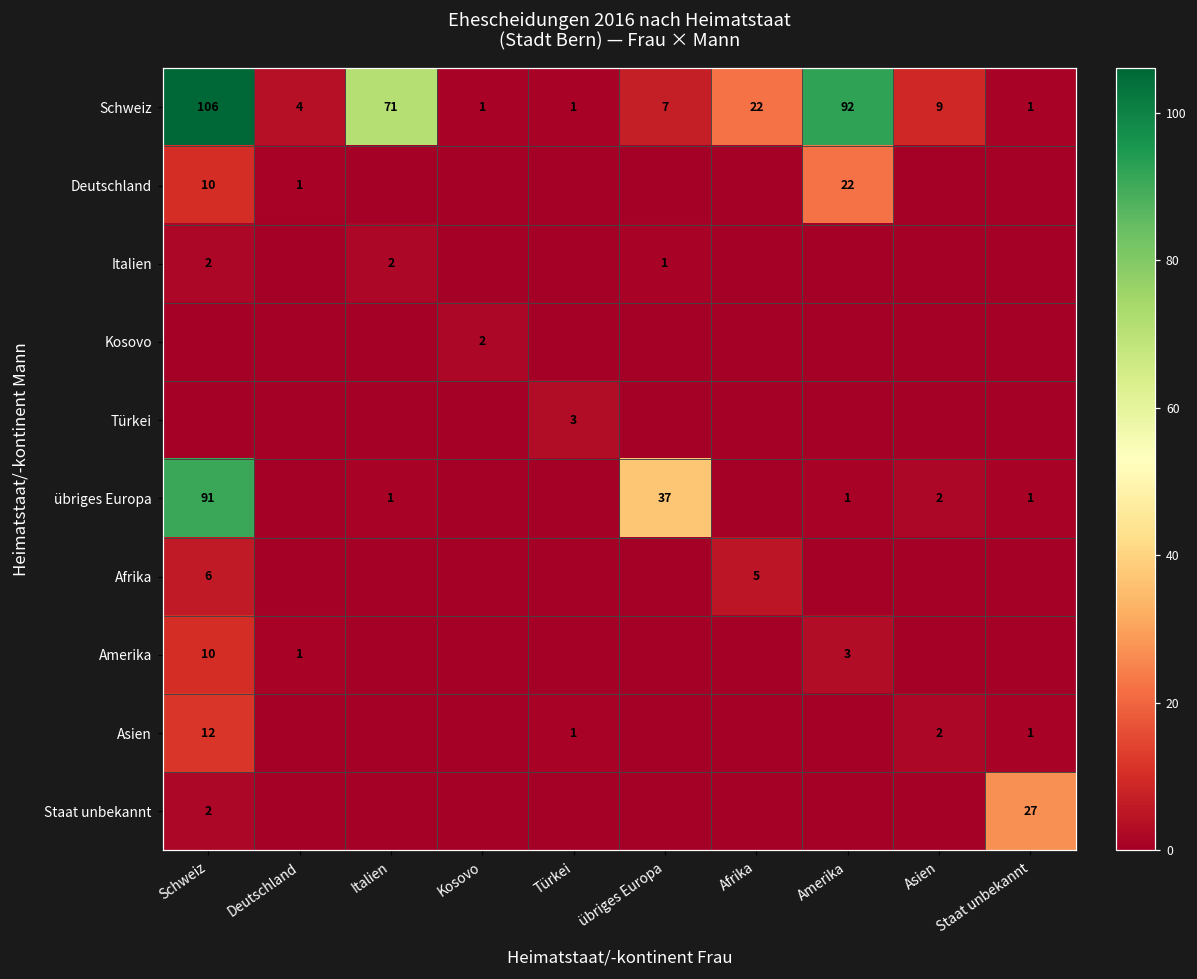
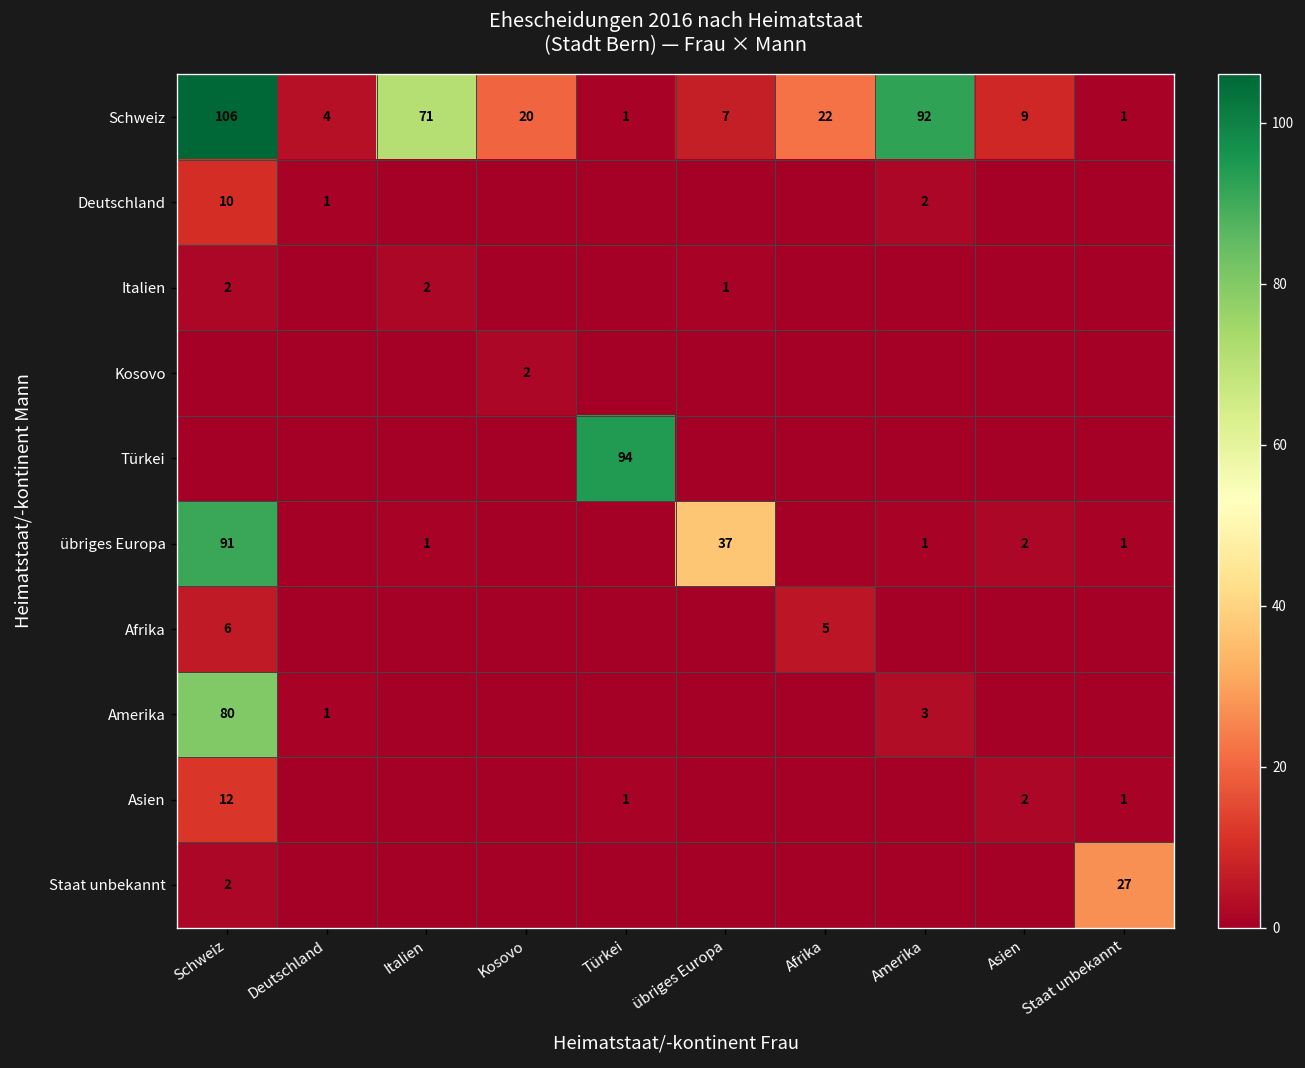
Schweiz, Kosovo: 1 -> 20
Deutschland, Amerika: 22 -> 2
Türkei, Türkei: 3 -> 94
Amerika, Schweiz: 10 -> 80
